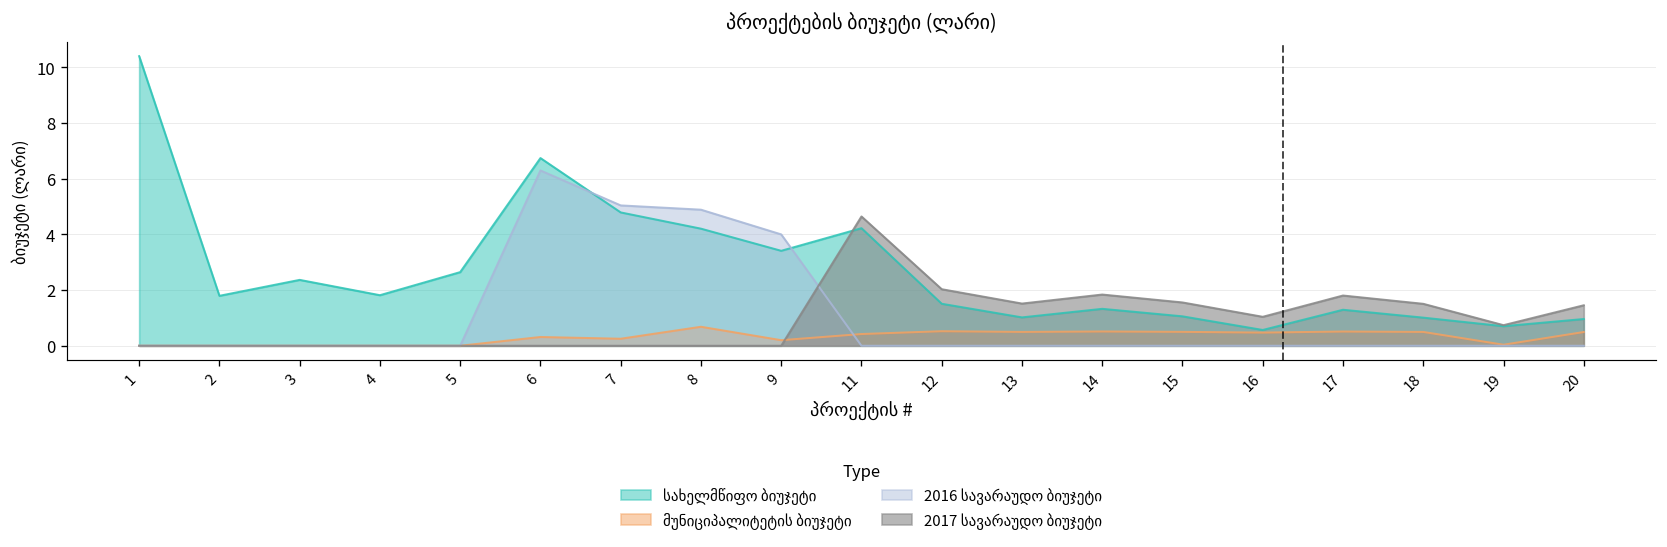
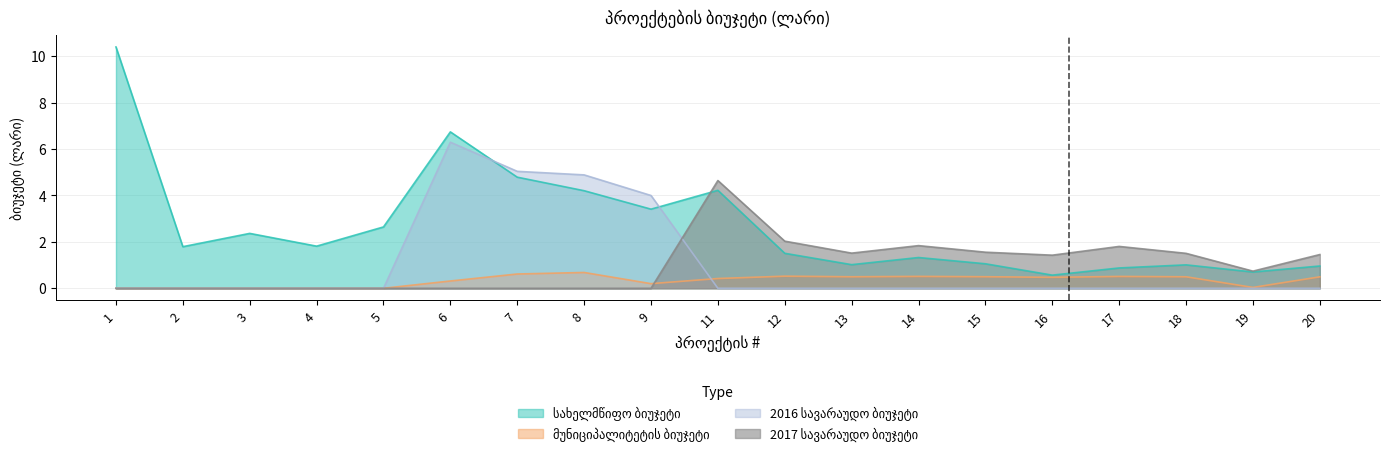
მუნიციპალიტეტის ბიუჯეტი, 7: 0.3 -> 0.6
2017 სავარაუდო ბიუჯეტი, 16: 1.0 -> 1.4
სახელმწიფო ბიუჯეტი, 17: 1.3 -> 0.9
